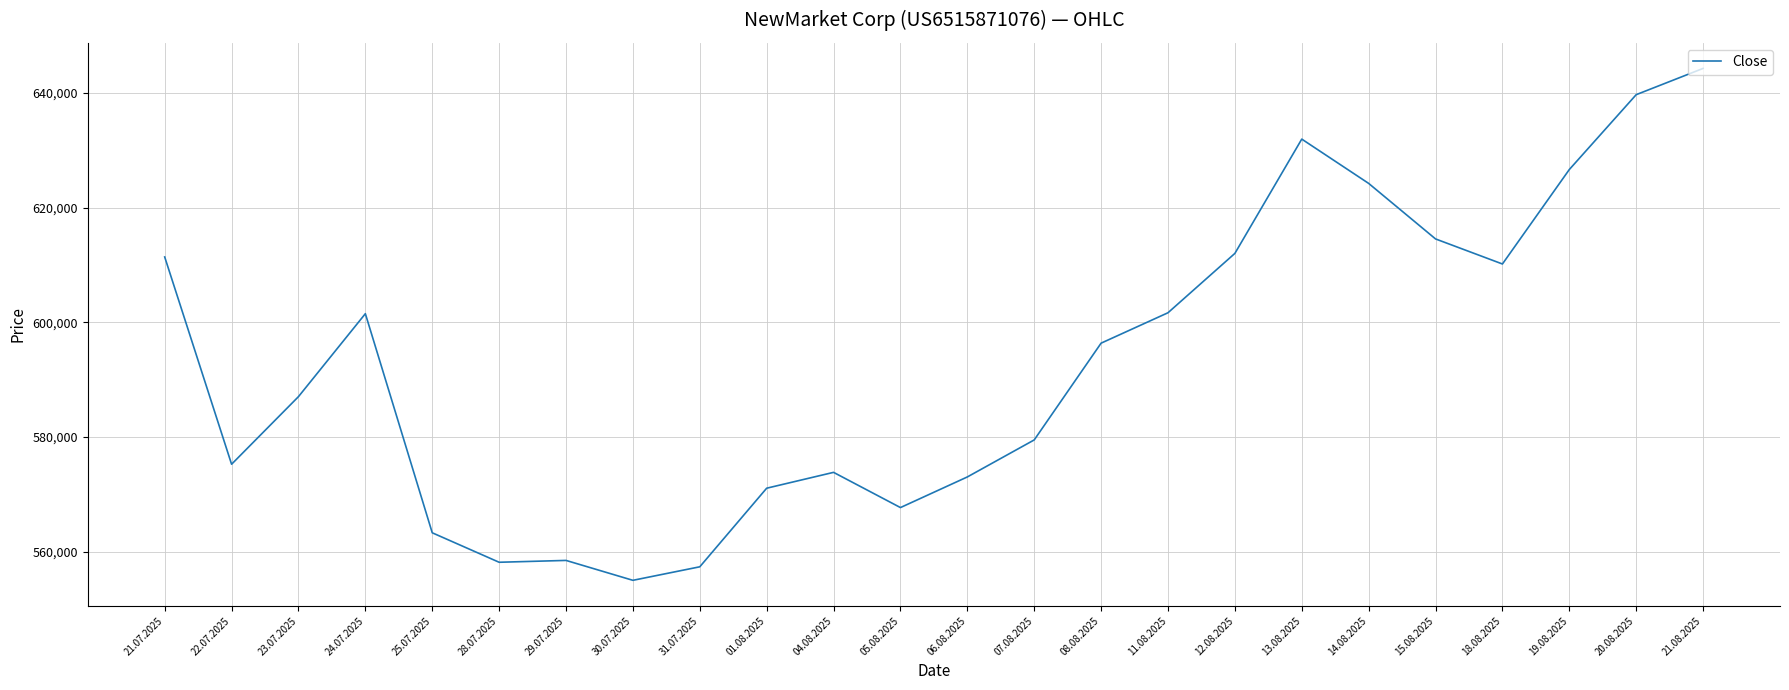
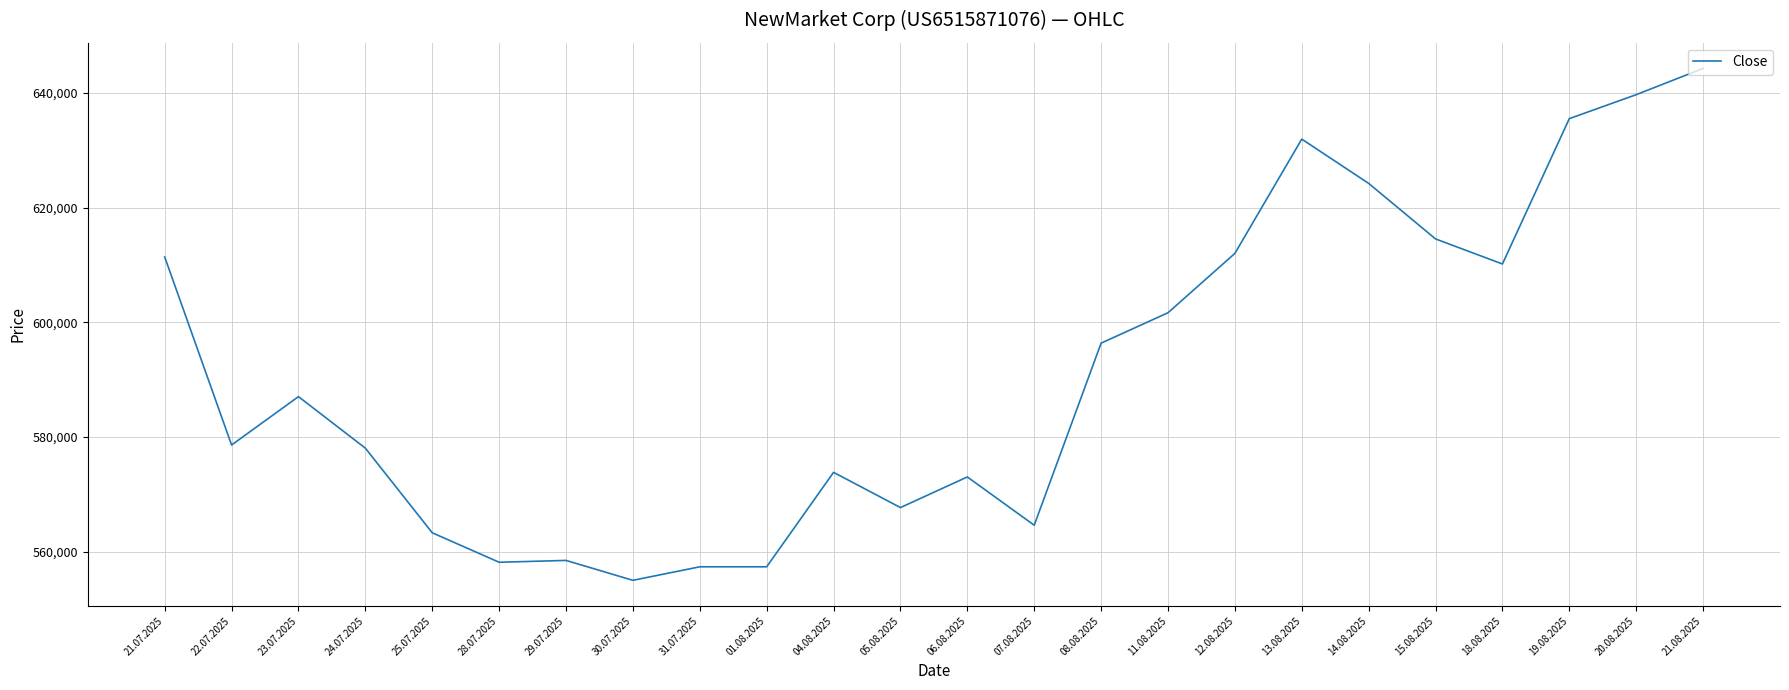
22.07.2025: 575,000 -> 579,000
24.07.2025: 602,000 -> 578,000
01.08.2025: 571,000 -> 557,000
07.08.2025: 579,000 -> 565,000
19.08.2025: 627,000 -> 636,000
